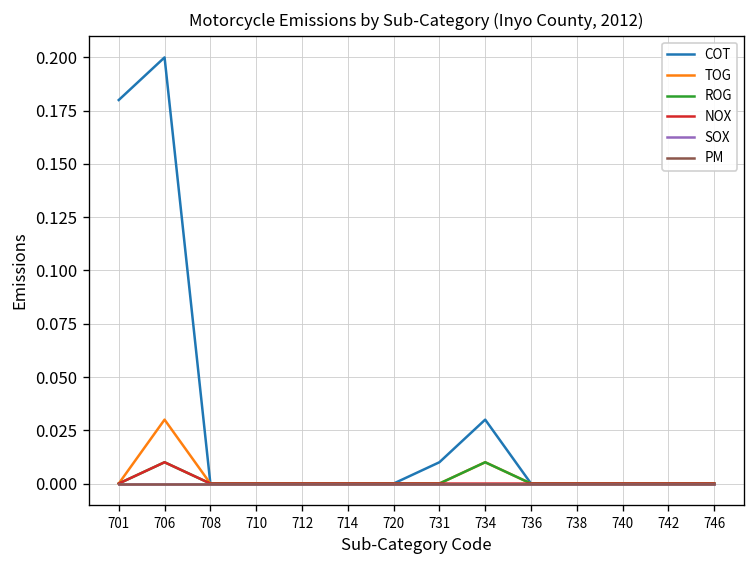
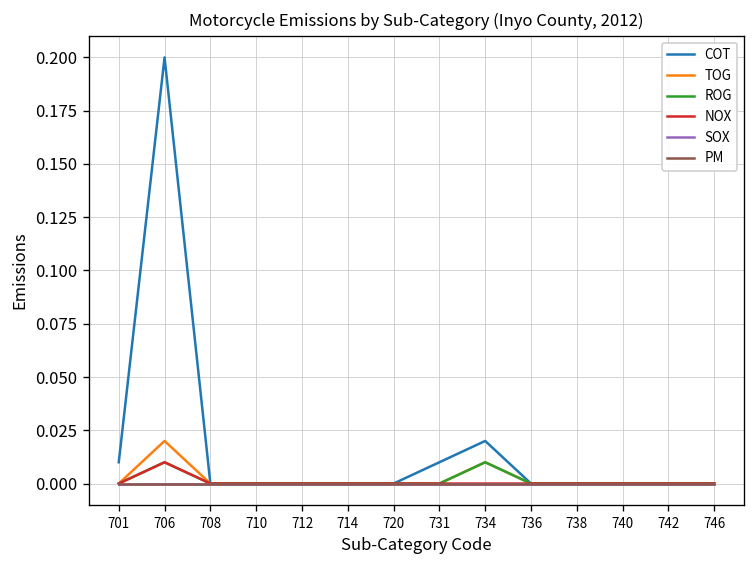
COT, 701: 0.18 -> 0.01
TOG, 706: 0.03 -> 0.02
COT, 734: 0.03 -> 0.02
